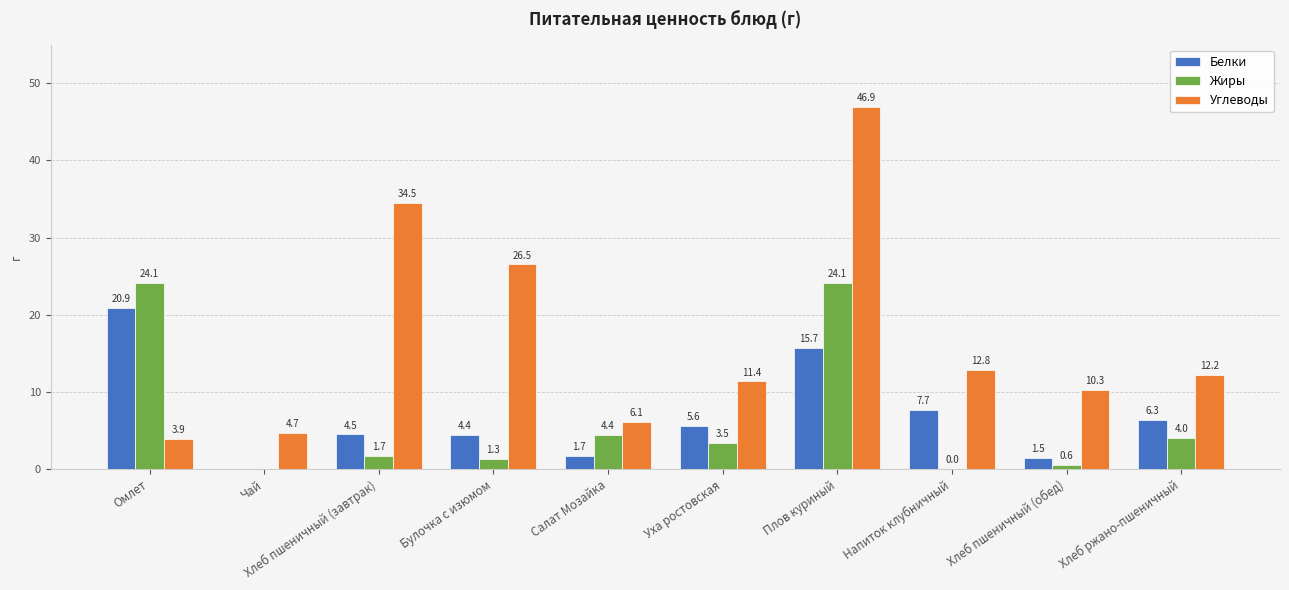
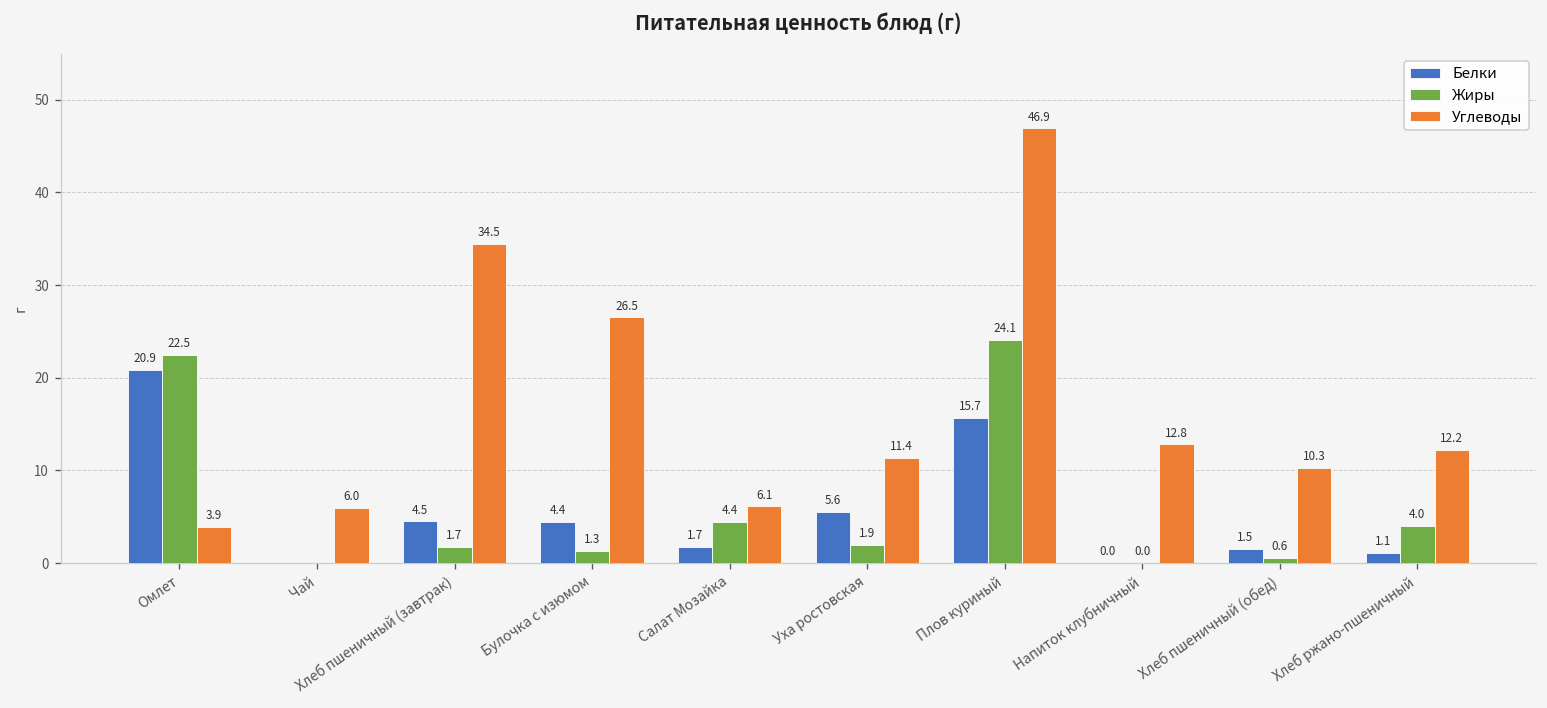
Жиры, Омлет: 24.1 -> 22.5
Углеводы, Чай: 4.7 -> 6.0
Жиры, Уха ростовская: 3.5 -> 1.9
Белки, Напиток клубничный: 7.7 -> 0.0
Белки, Хлеб ржано-пшеничный: 6.3 -> 1.1
